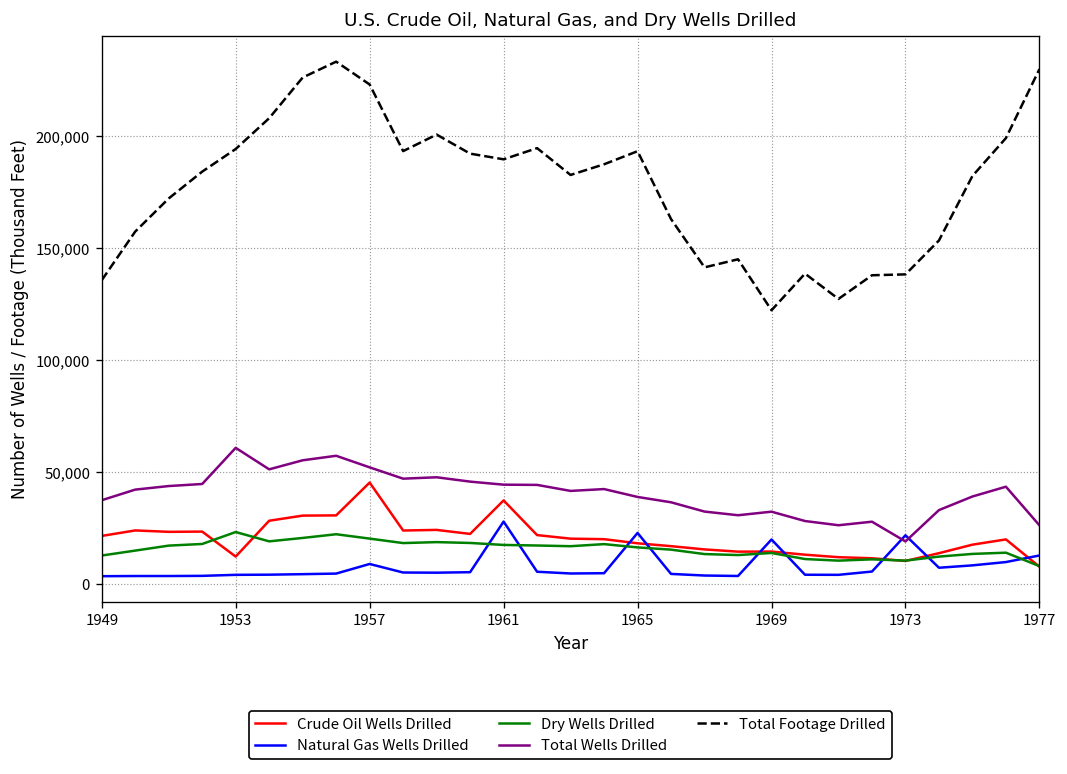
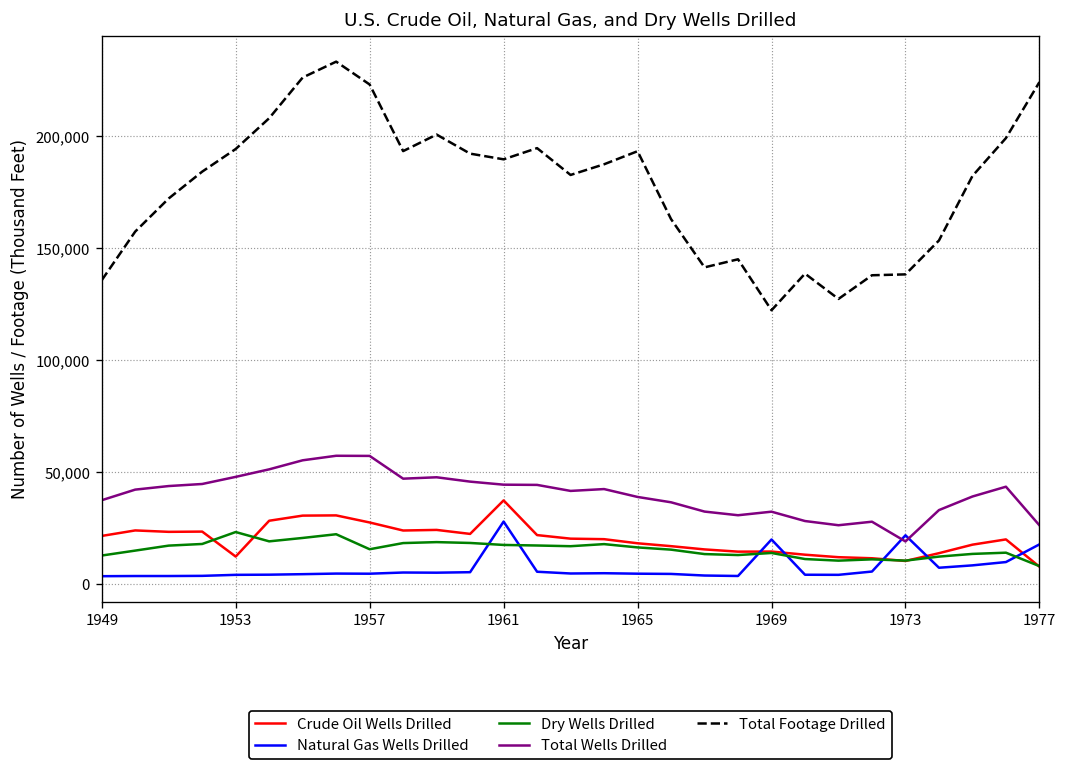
Total Wells Drilled, 1953: 61,000 -> 48,000
Crude Oil Wells Drilled, 1957: 45,000 -> 27,000
Natural Gas Wells Drilled, 1957: 9,000 -> 4,000
Dry Wells Drilled, 1957: 20,000 -> 15,000
Total Wells Drilled, 1957: 52,000 -> 57,000
Natural Gas Wells Drilled, 1965: 23,000 -> 4,000
Natural Gas Wells Drilled, 1977: 13,000 -> 18,000
Total Footage Drilled, 1977: 230,000 -> 224,000
